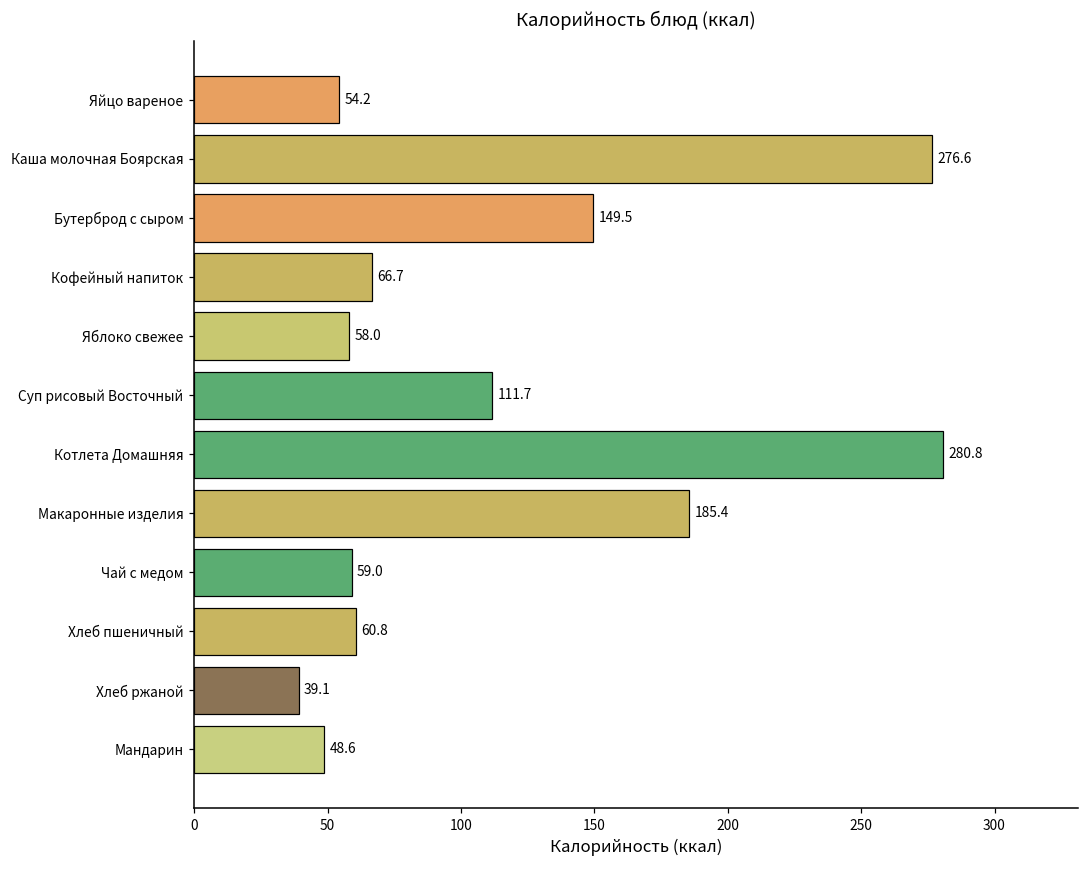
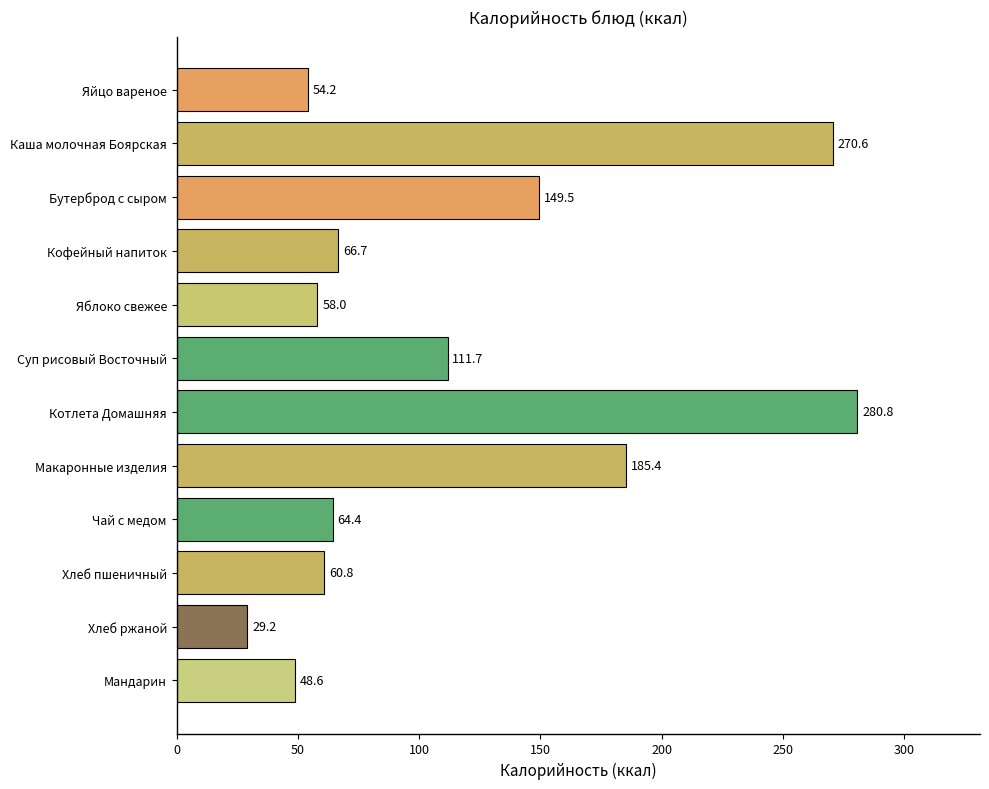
Каша молочная Боярская: 276.6 -> 270.6
Чай с медом: 59.0 -> 64.4
Хлеб ржаной: 39.1 -> 29.2
